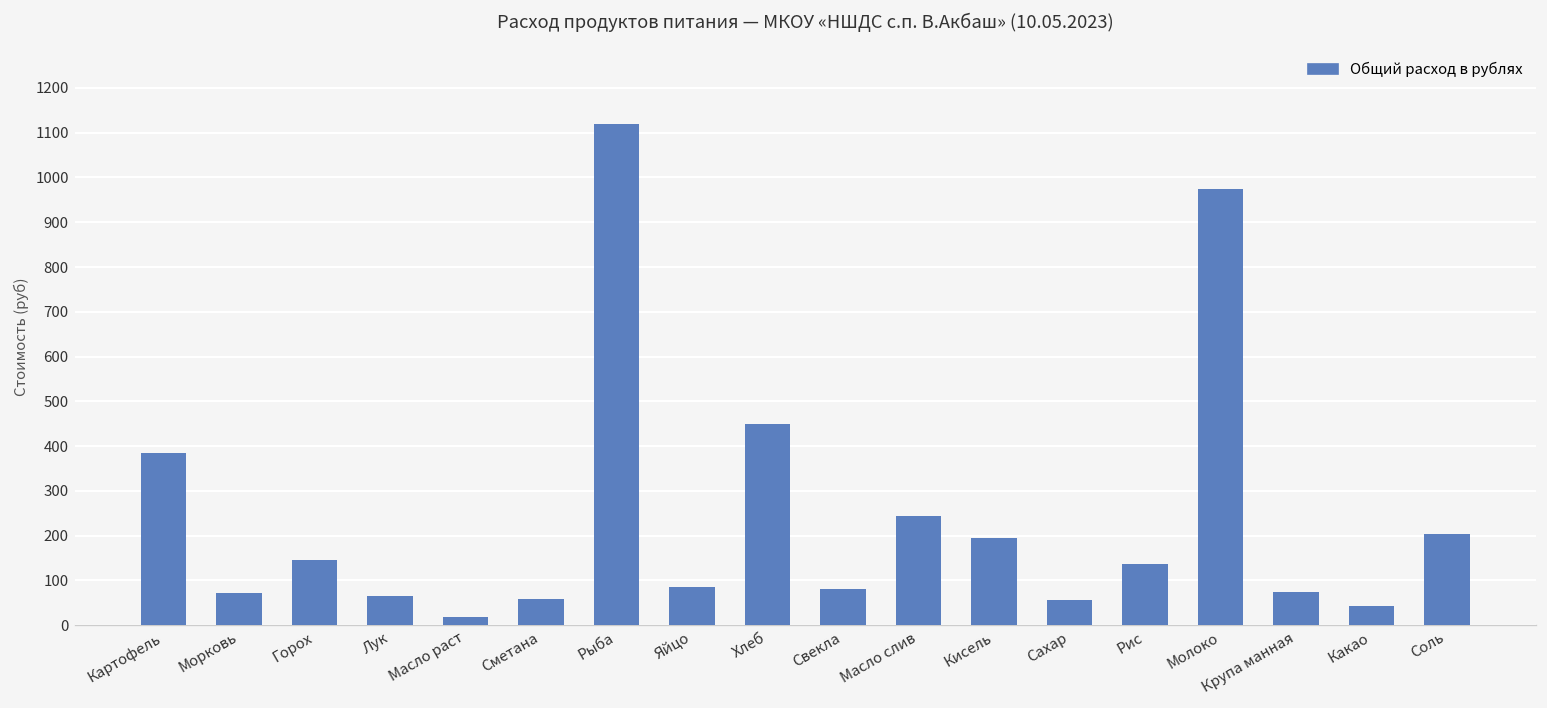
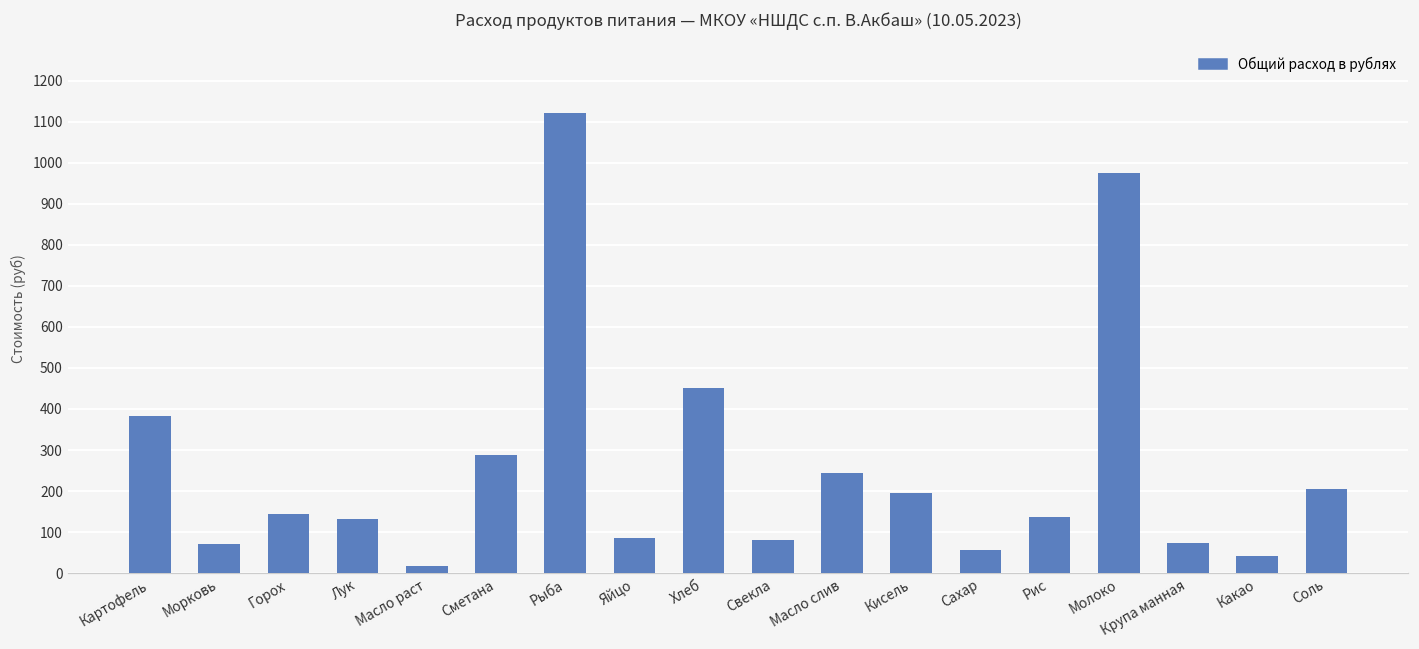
Лук: 70 -> 130
Сметана: 60 -> 290
